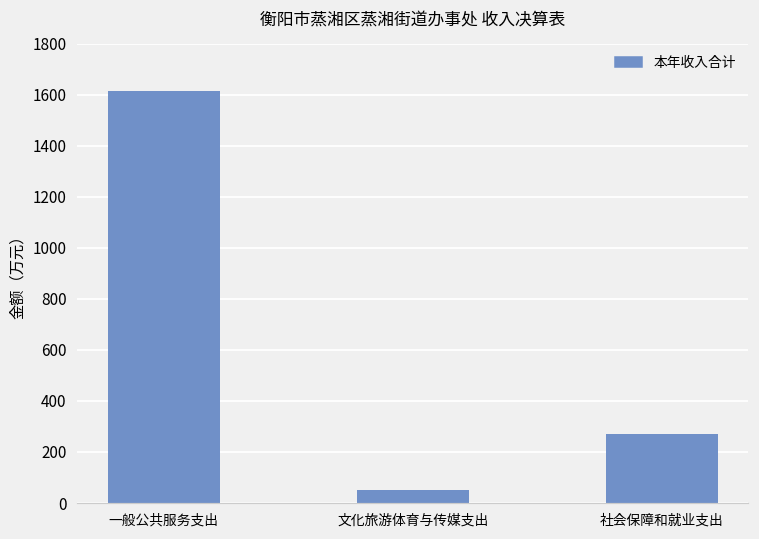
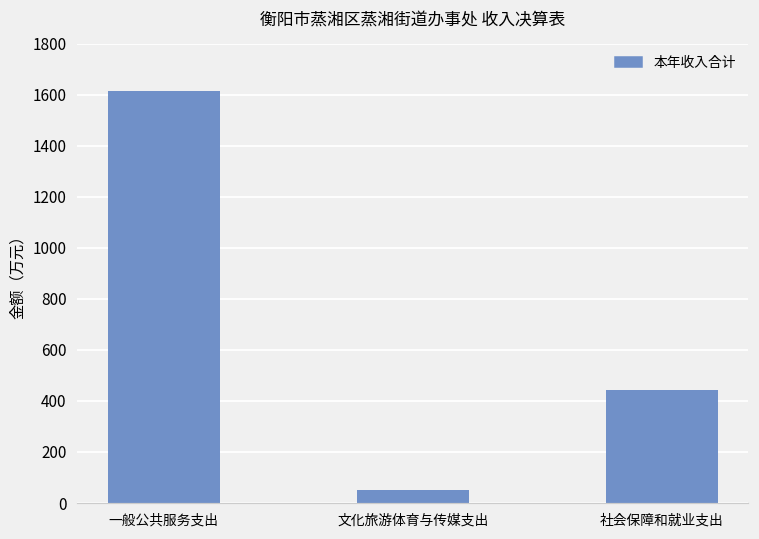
社会保障和就业支出: 270 -> 440
